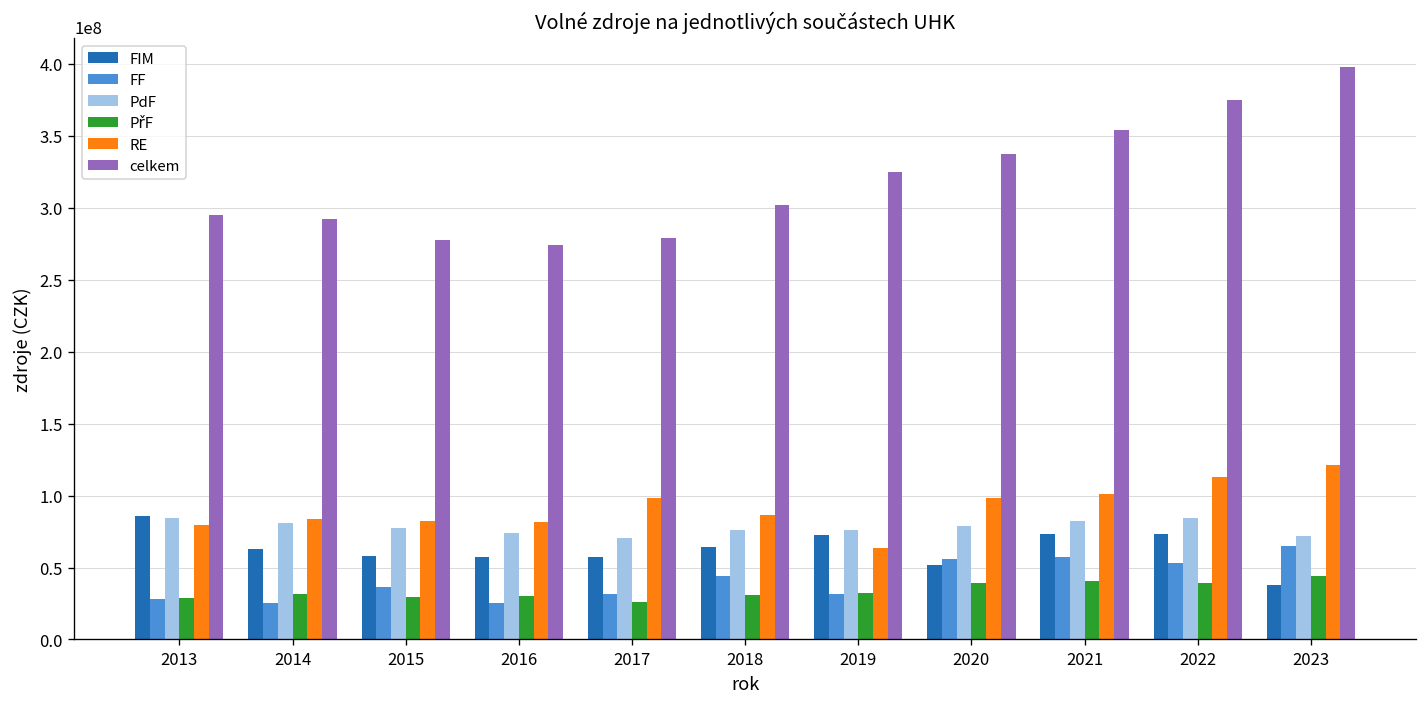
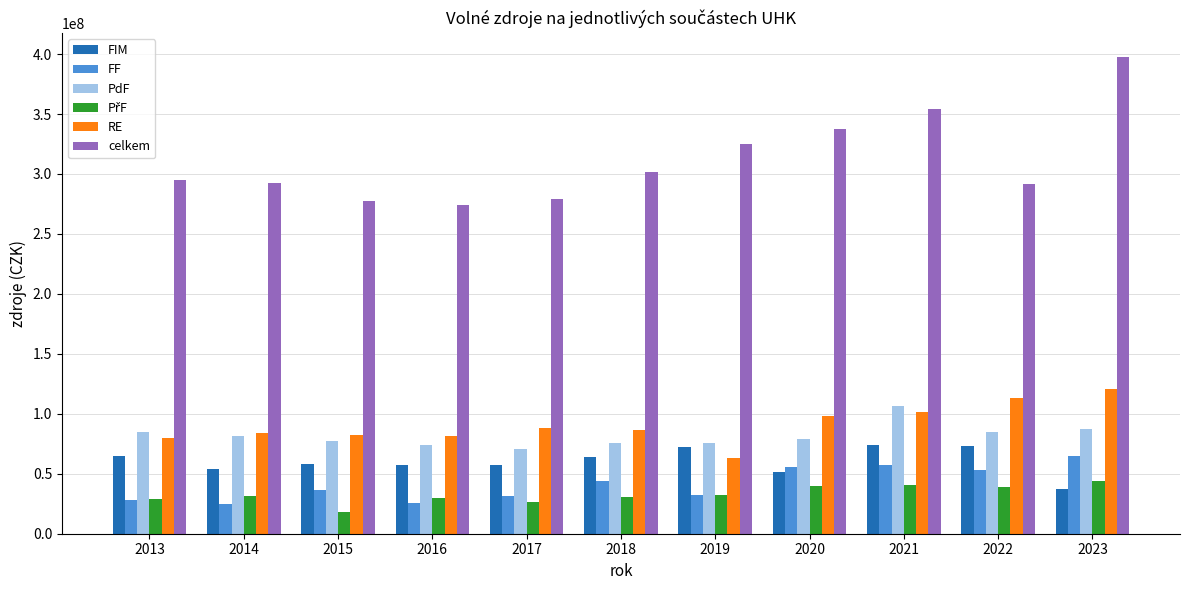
FIM, 2013: 86000000 -> 65000000
FIM, 2014: 63000000 -> 54000000
PřF, 2015: 30000000 -> 18000000
RE, 2017: 98000000 -> 88000000
PdF, 2021: 82000000 -> 106000000
celkem, 2022: 375000000 -> 291000000
PdF, 2023: 72000000 -> 88000000
